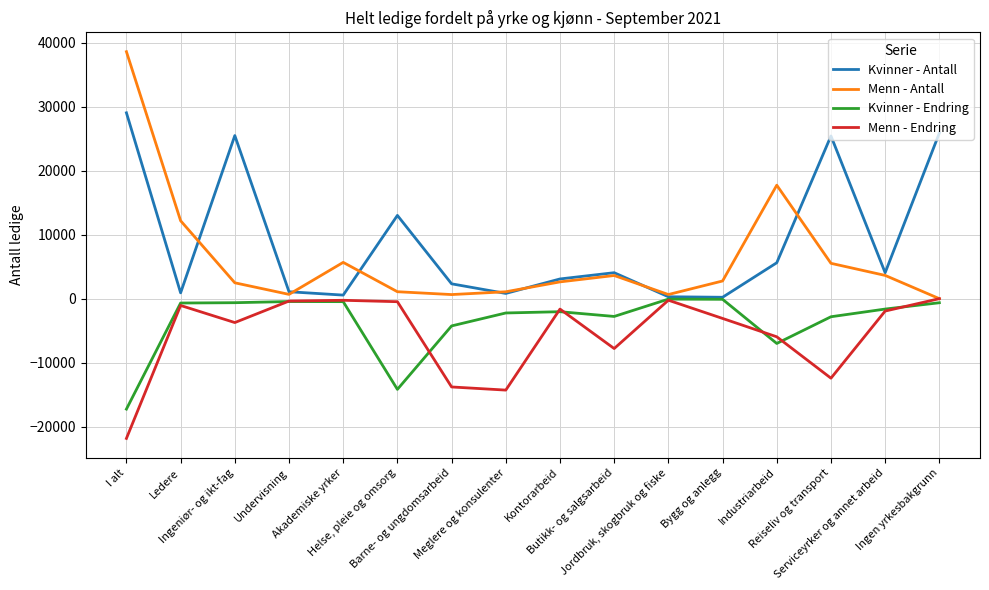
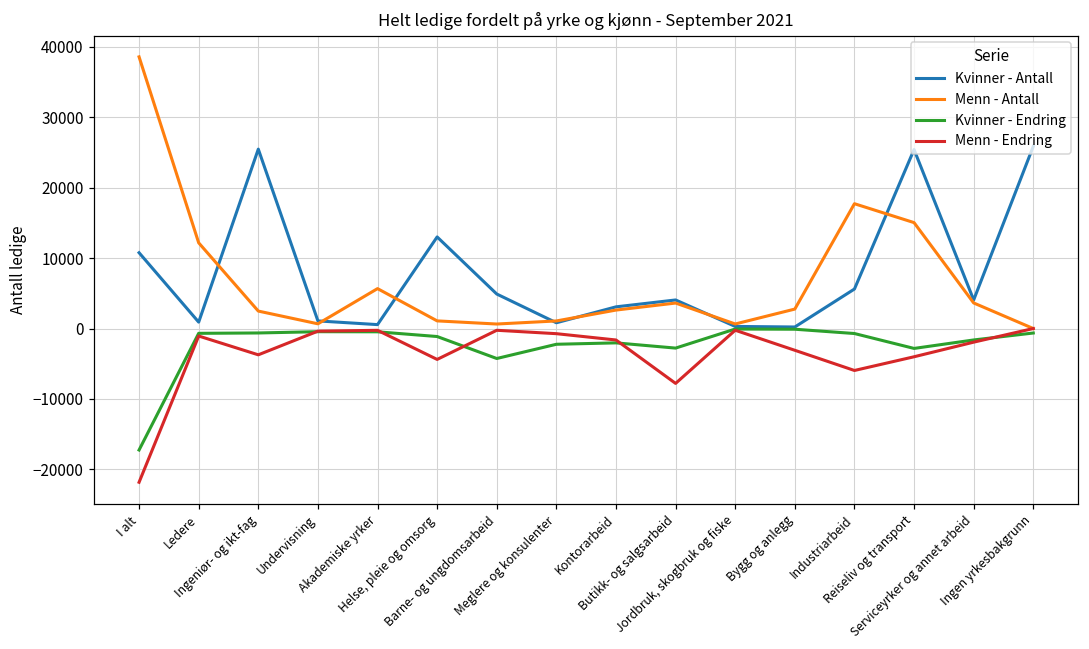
Kvinner - Antall, I alt: 29000 -> 11000
Kvinner - Endring, Helse, pleie og omsorg: -14000 -> -1000
Menn - Endring, Helse, pleie og omsorg: 0 -> -4000
Kvinner - Antall, Barne- og ungdomsarbeid: 2000 -> 5000
Menn - Endring, Barne- og ungdomsarbeid: -14000 -> 0
Menn - Endring, Meglere og konsulenter: -14000 -> -1000
Kvinner - Endring, Industriarbeid: -7000 -> -1000
Menn - Antall, Reiseliv og transport: 6000 -> 15000
Menn - Endring, Reiseliv og transport: -12000 -> -4000
